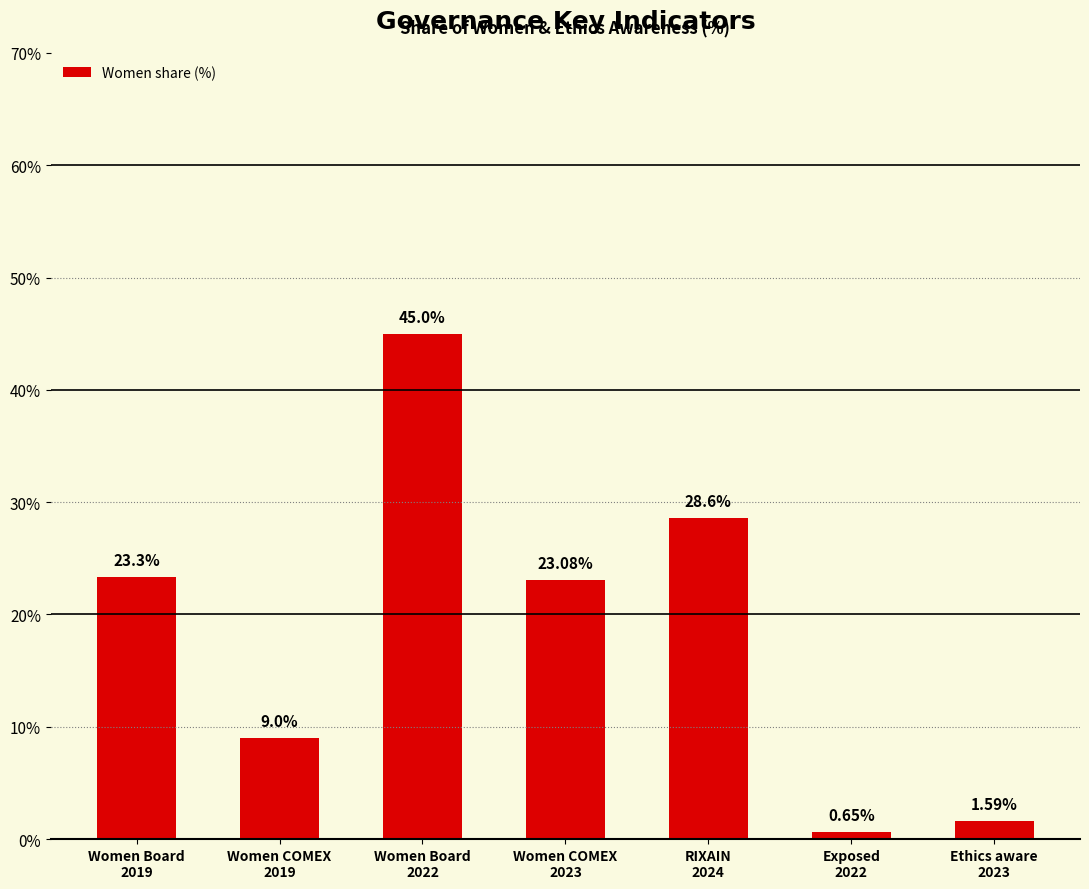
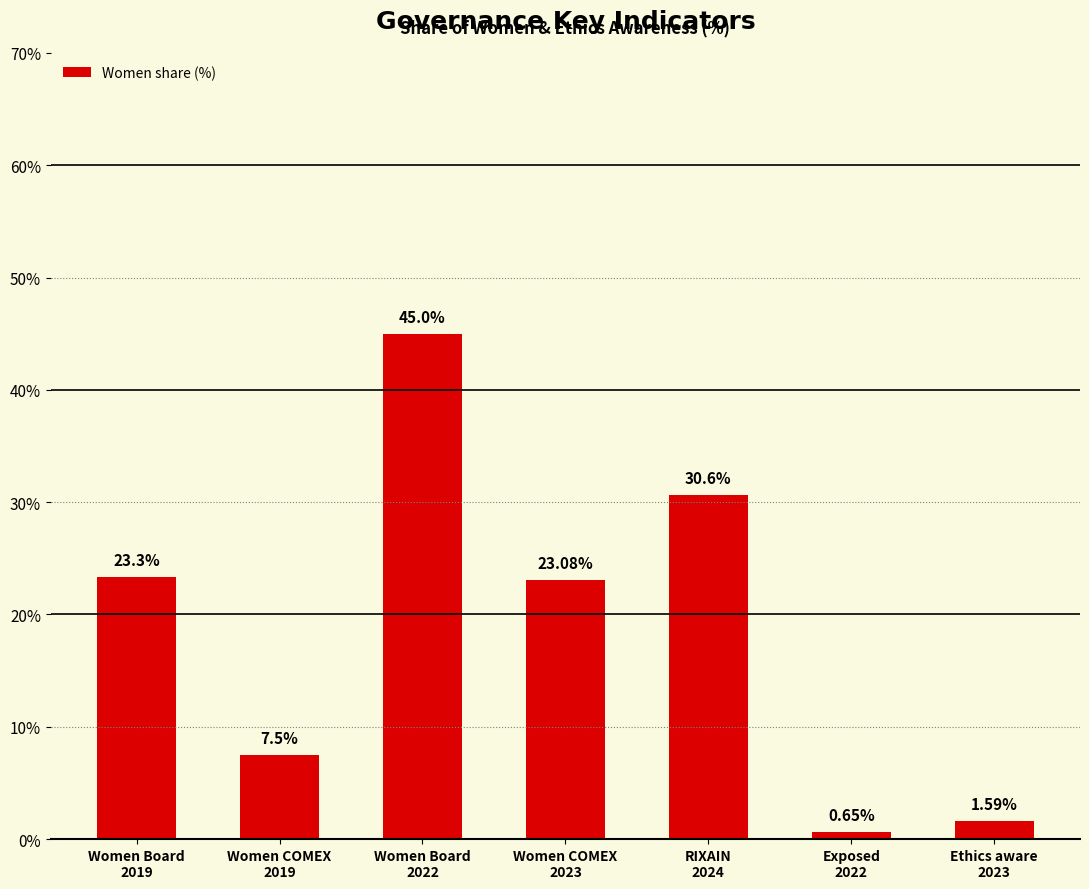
Women COMEX 2019: 9.0% -> 7.5%
RIXAIN 2024: 28.6% -> 30.6%
